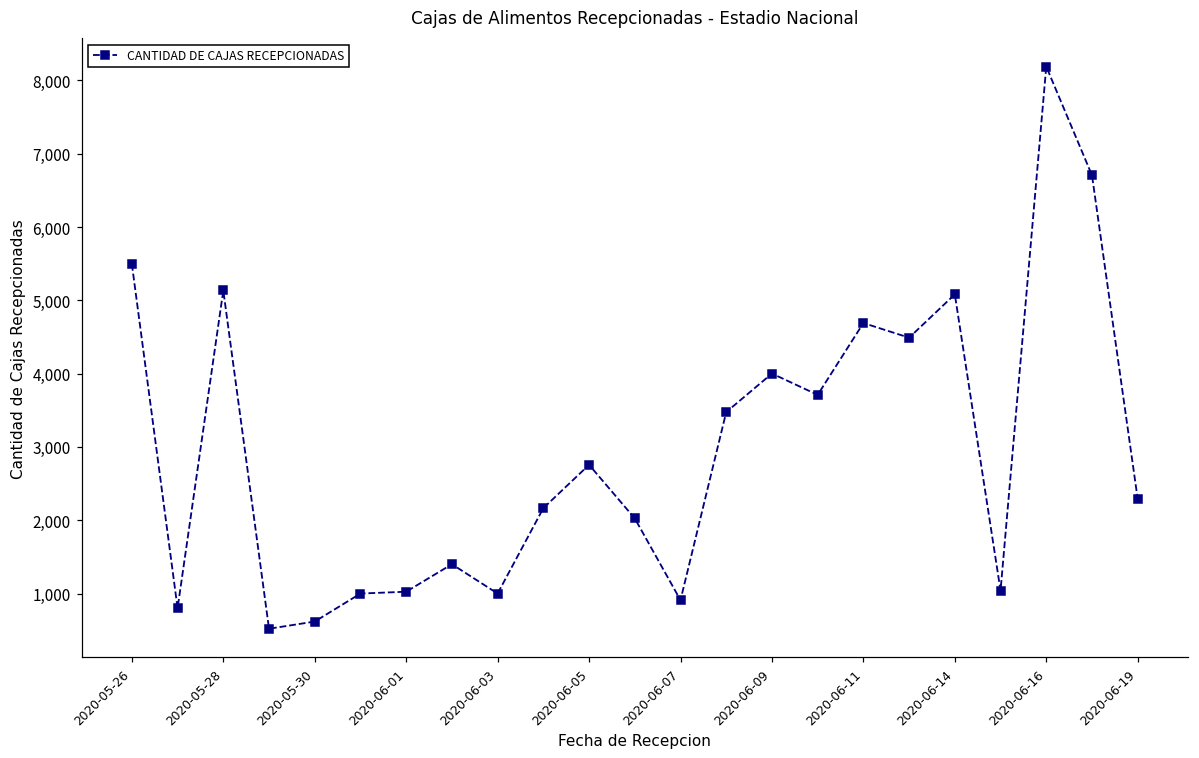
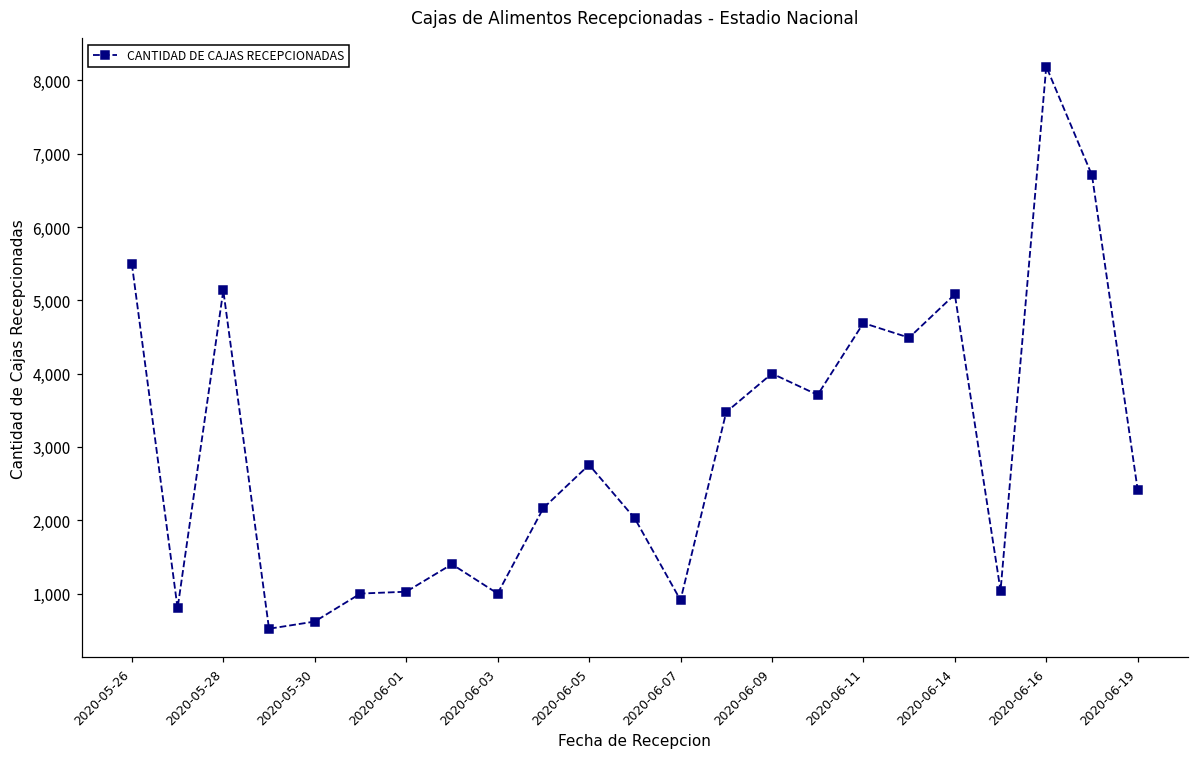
2020-06-19: 2,300 -> 2,400
